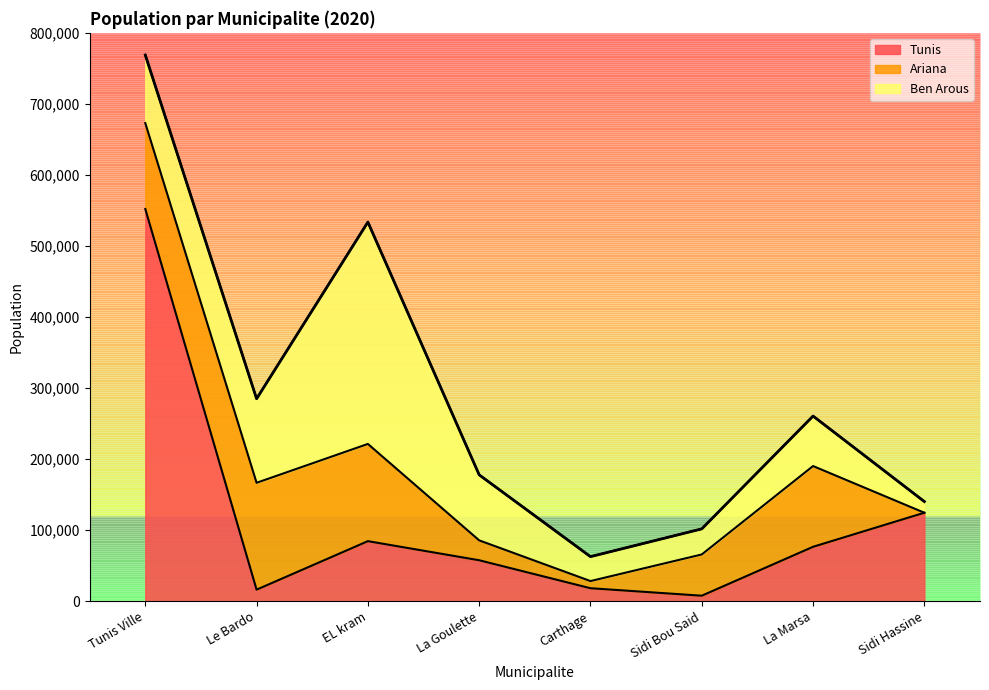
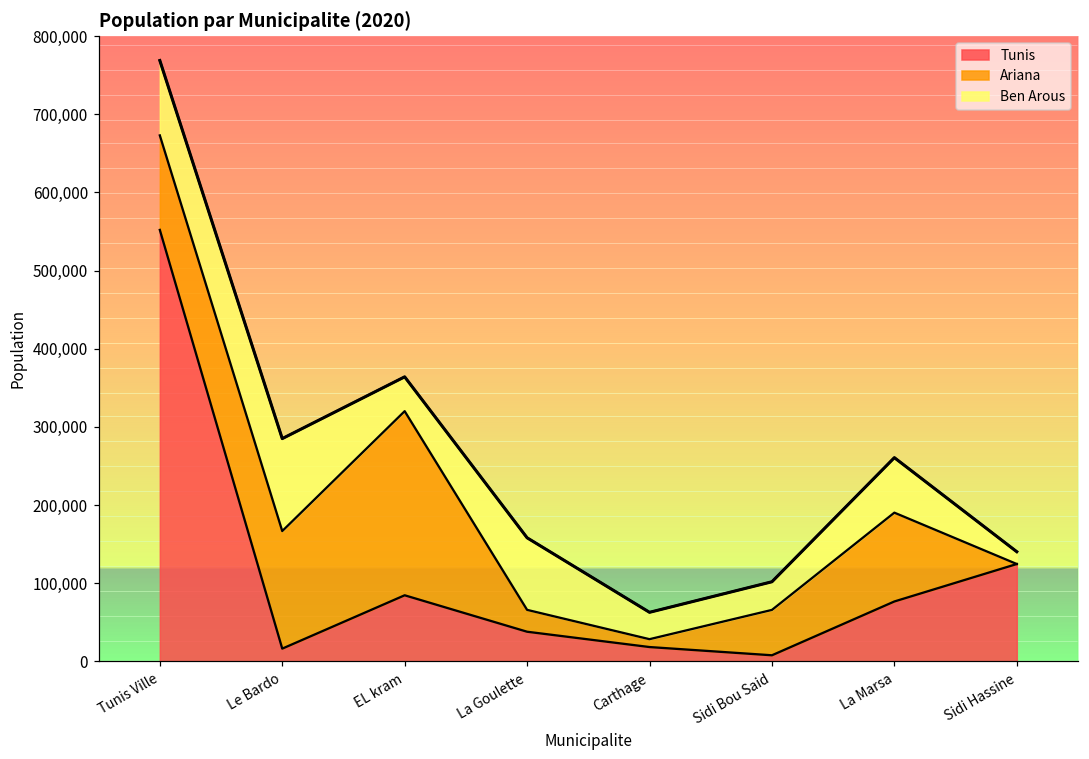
Ariana, EL kram: 140,000 -> 240,000
Ben Arous, EL kram: 310,000 -> 40,000
Tunis, La Goulette: 60,000 -> 40,000
